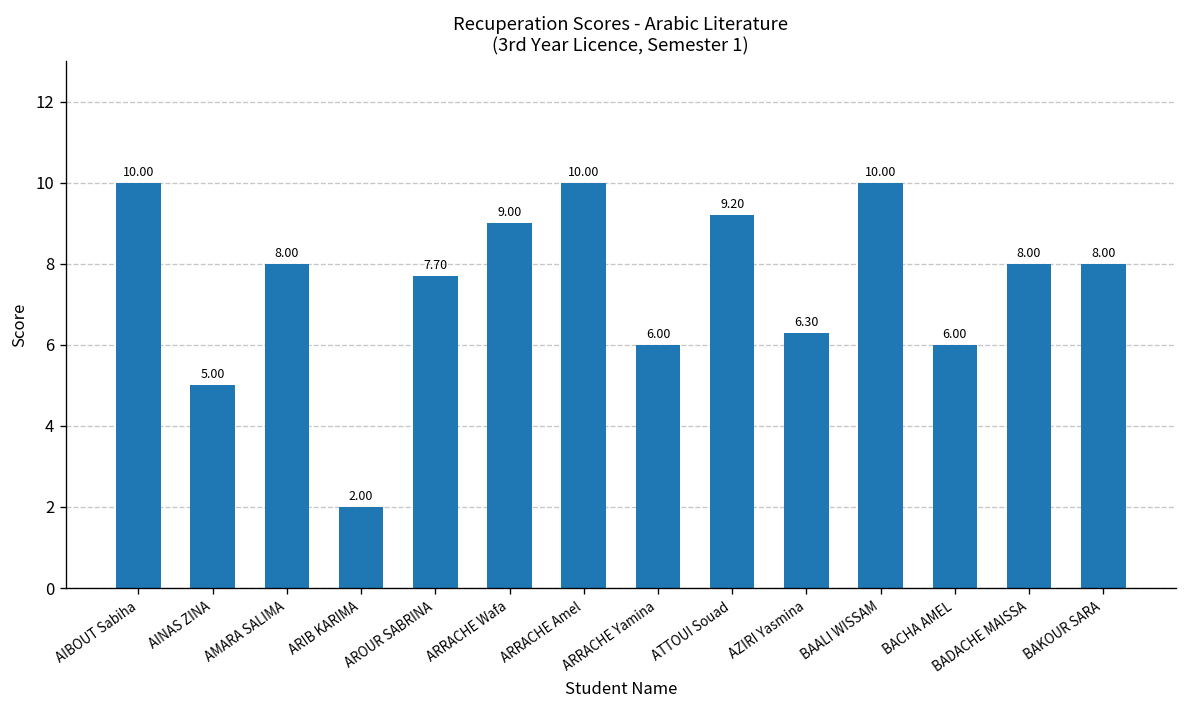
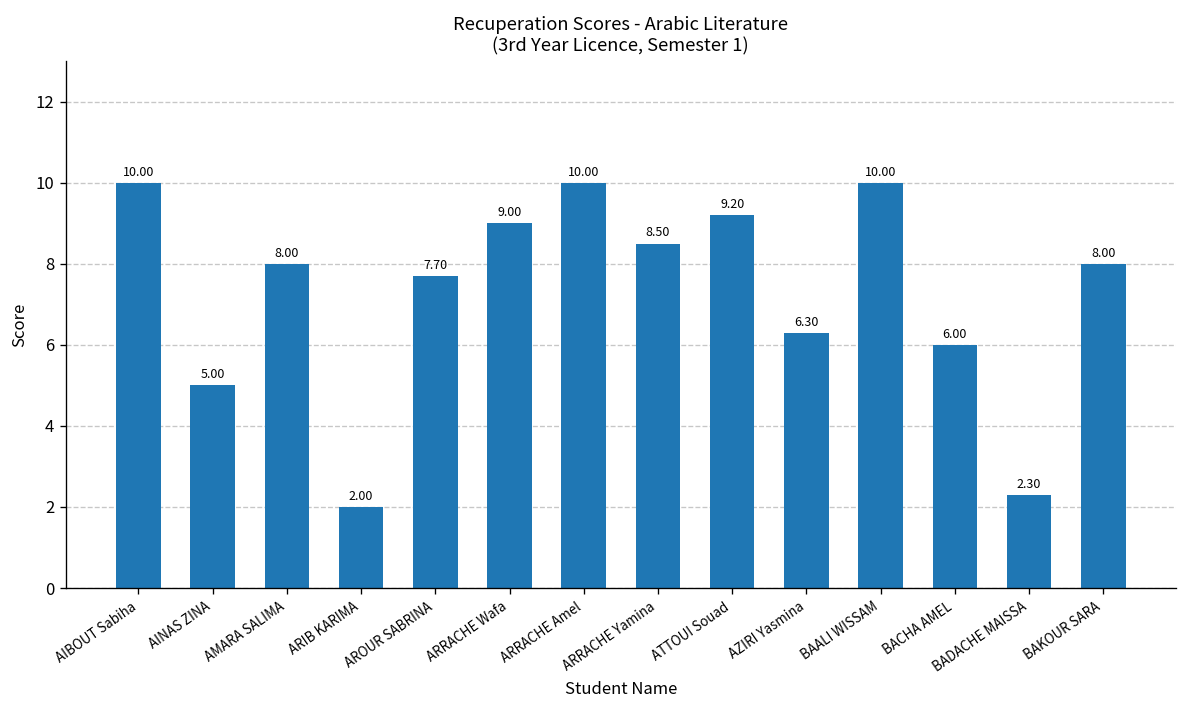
ARRACHE Yamina: 6.00 -> 8.50
BADACHE MAISSA: 8.00 -> 2.30
